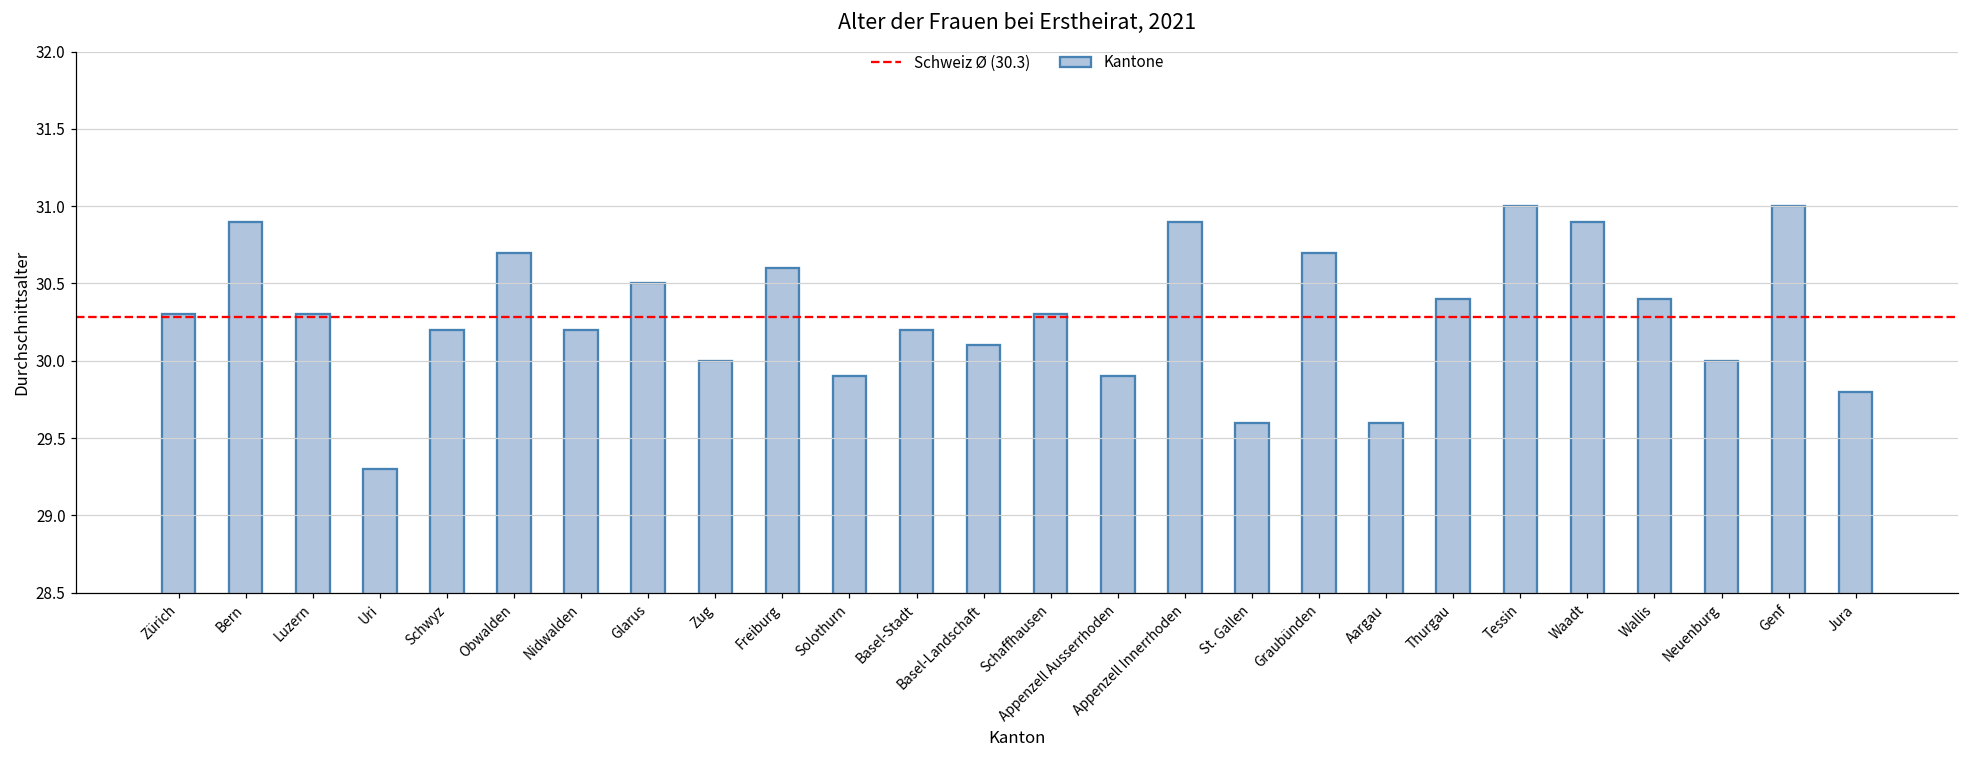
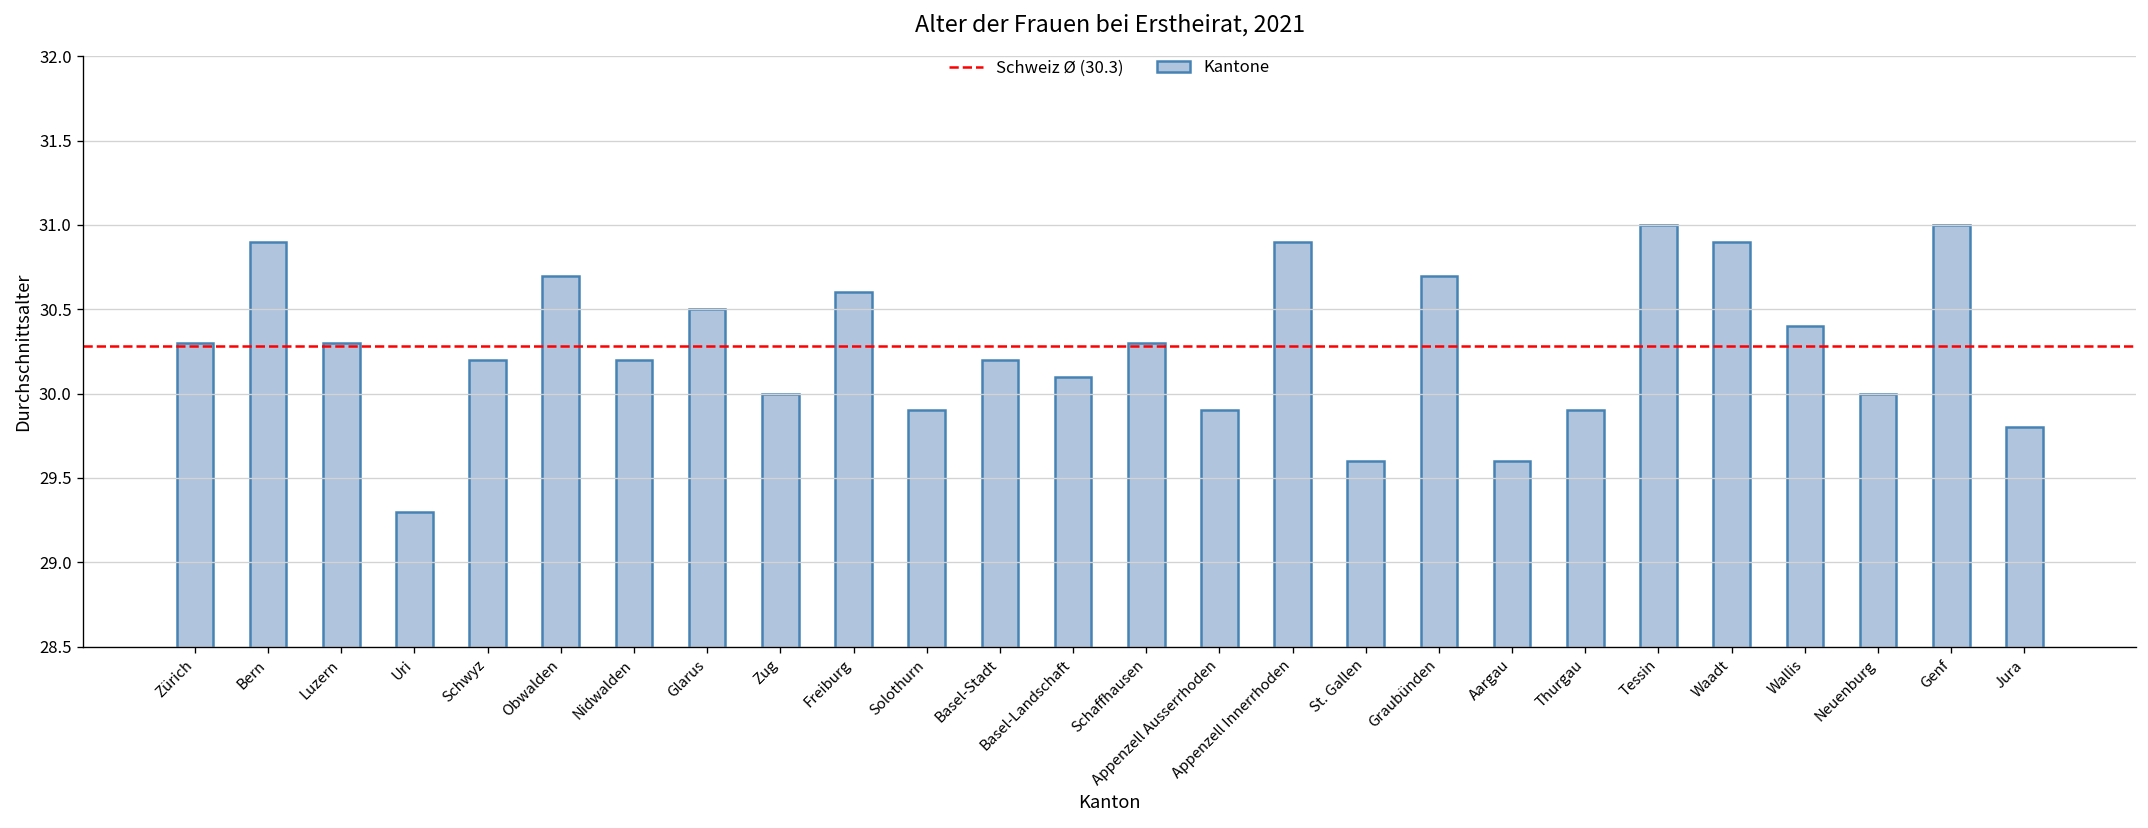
Thurgau: 30.4 -> 29.9
